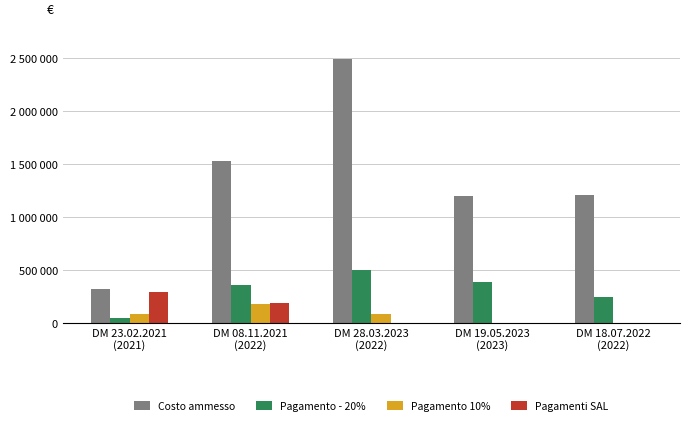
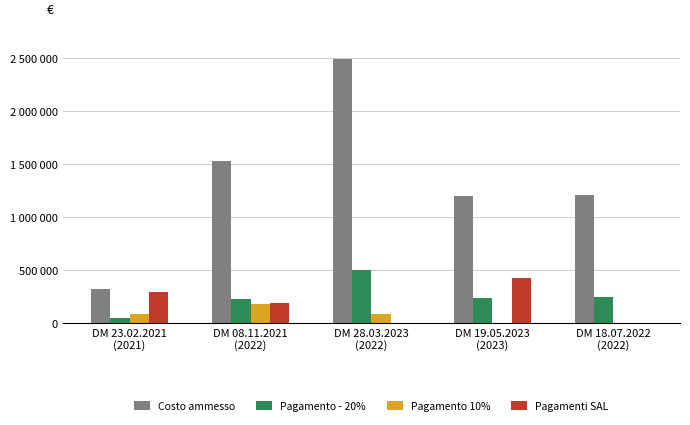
Pagamento - 20%, DM 08.11.2021 (2022): 350000 -> 220000
Pagamento - 20%, DM 19.05.2023 (2023): 380000 -> 240000
Pagamenti SAL, DM 19.05.2023 (2023): 0 -> 420000
